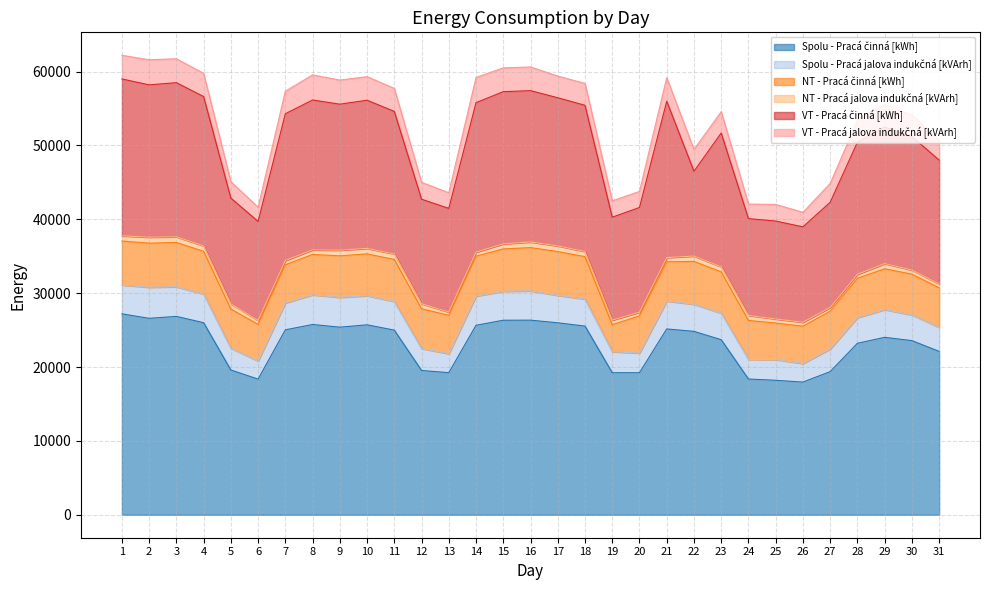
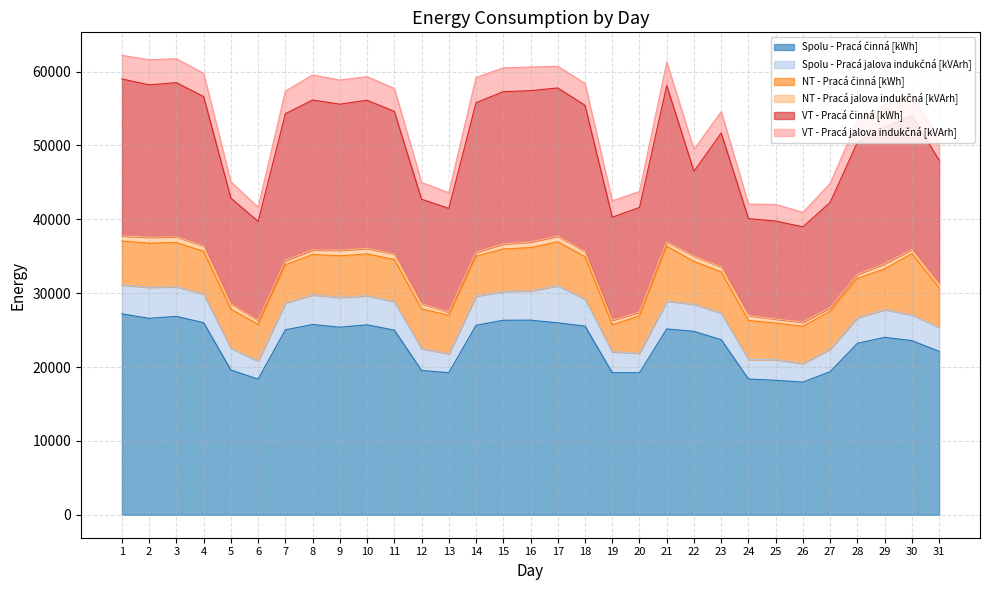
Spolu - Pracá jalova indukčná [kVArh], 17: 4000 -> 5000
NT - Pracá činná [kWh], 21: 5000 -> 7000
NT - Pracá činná [kWh], 30: 6000 -> 8000
